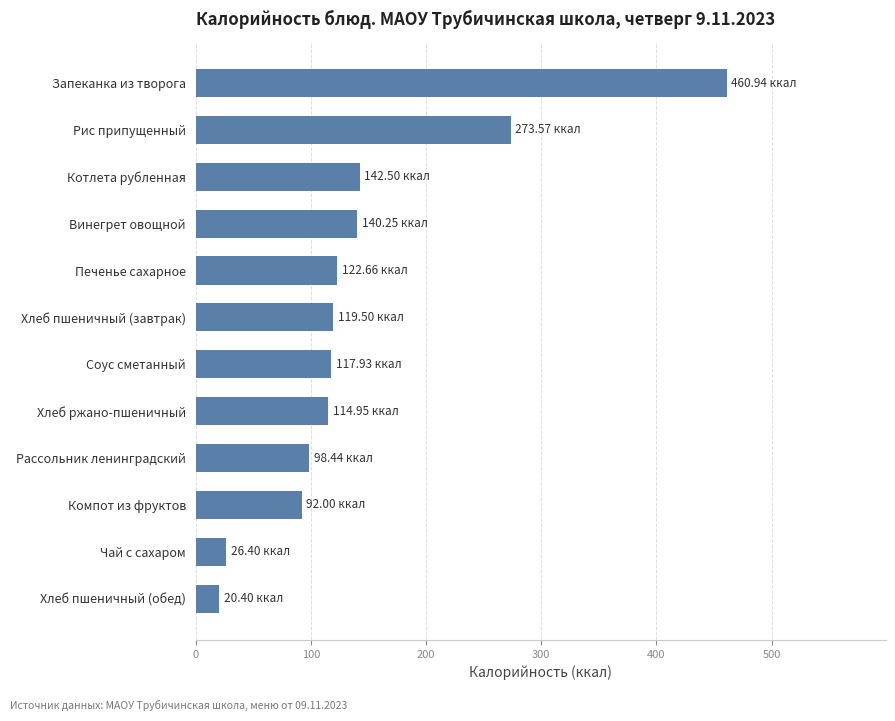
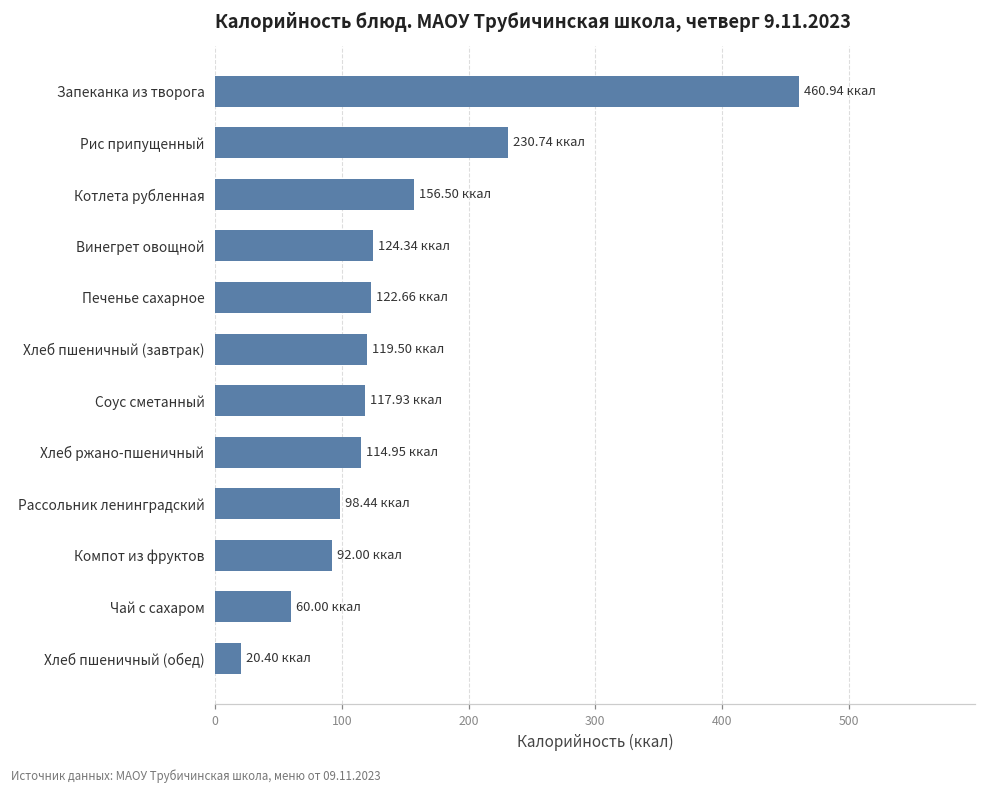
Рис припущенный: 273.57 -> 230.74
Котлета рубленная: 142.50 -> 156.50
Винегрет овощной: 140.25 -> 124.34
Чай с сахаром: 26.40 -> 60.00
